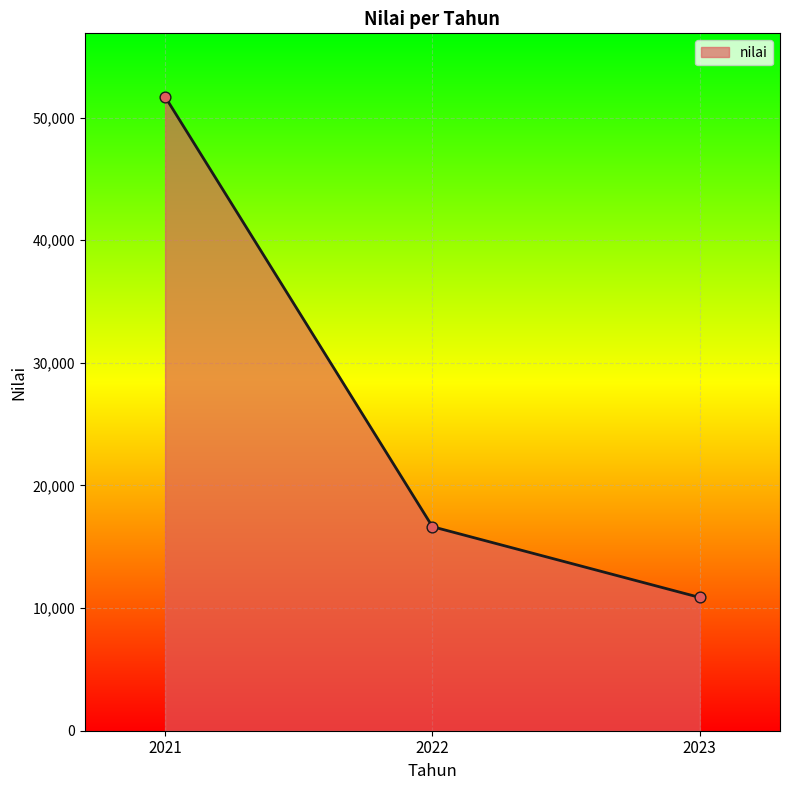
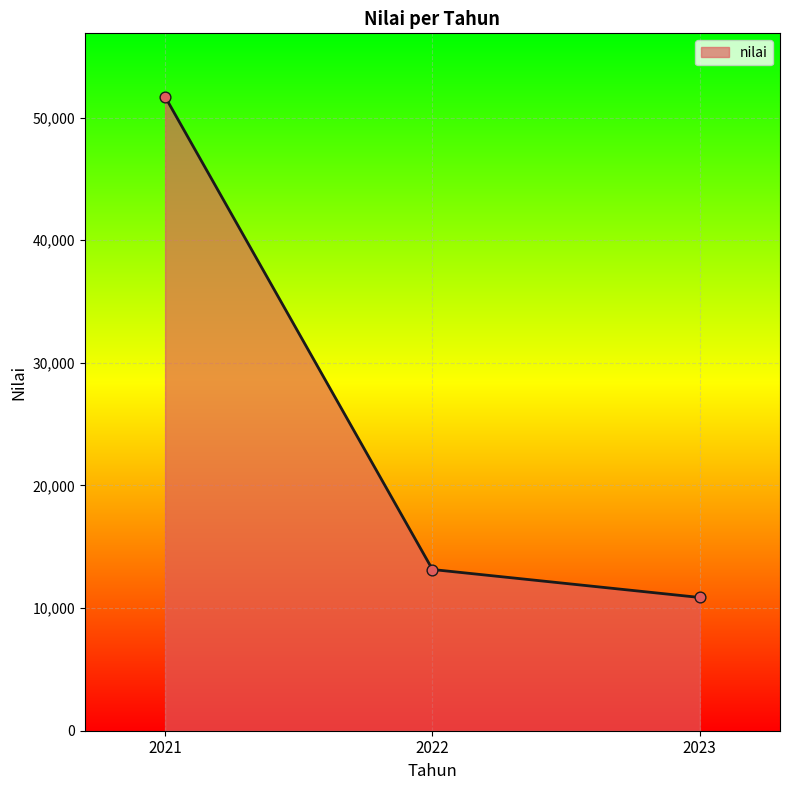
2022: 16,600 -> 13,100
